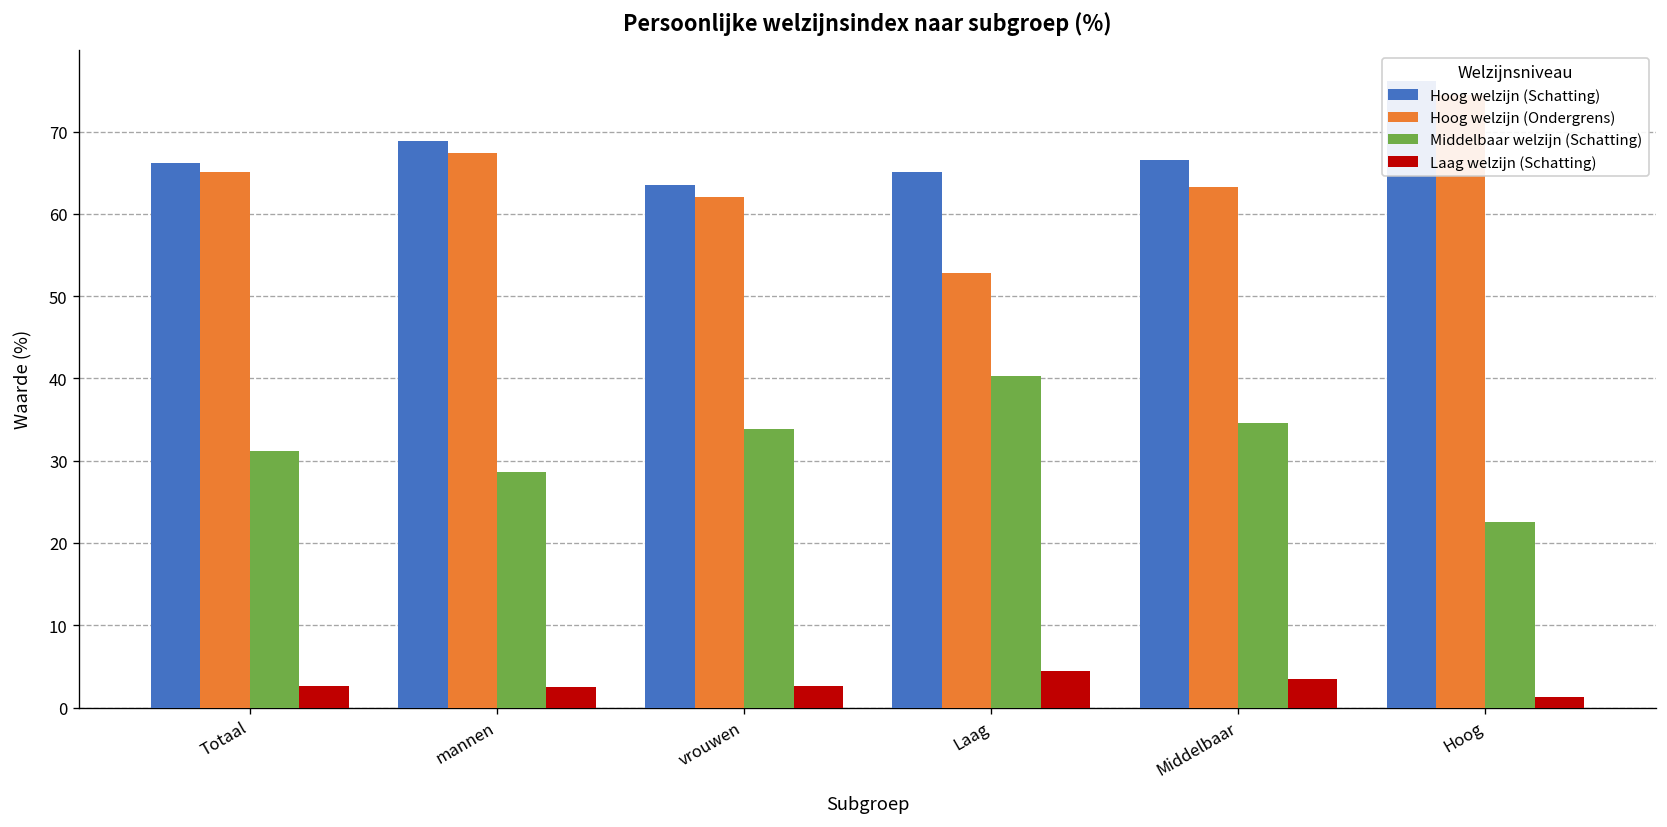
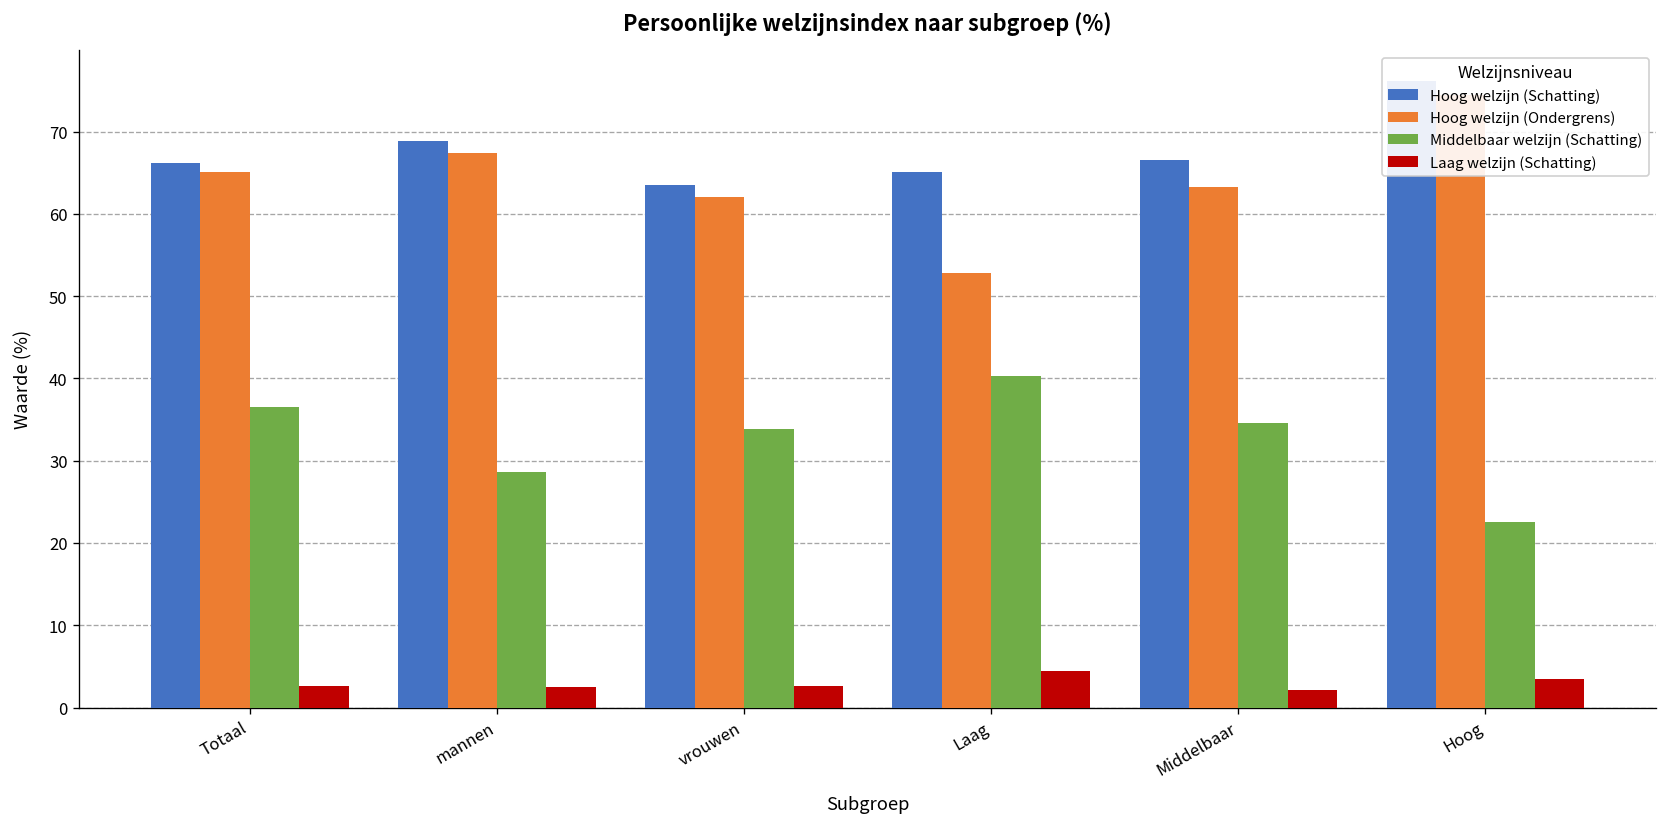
Middelbaar welzijn (Schatting), Totaal: 31 -> 37
Laag welzijn (Schatting), Middelbaar: 4 -> 2
Laag welzijn (Schatting), Hoog: 1 -> 4
